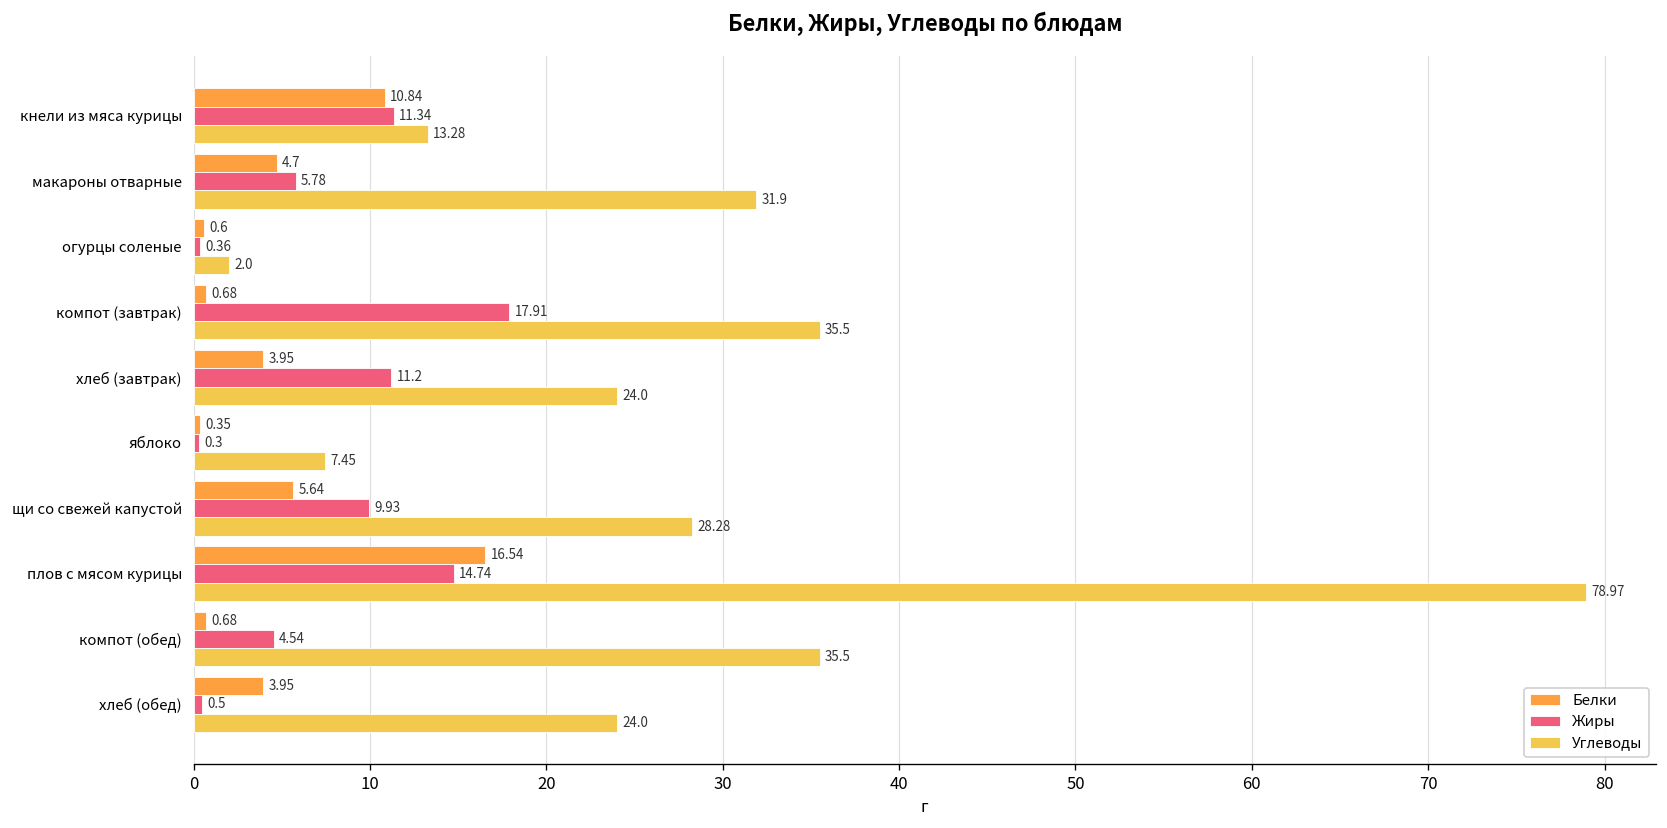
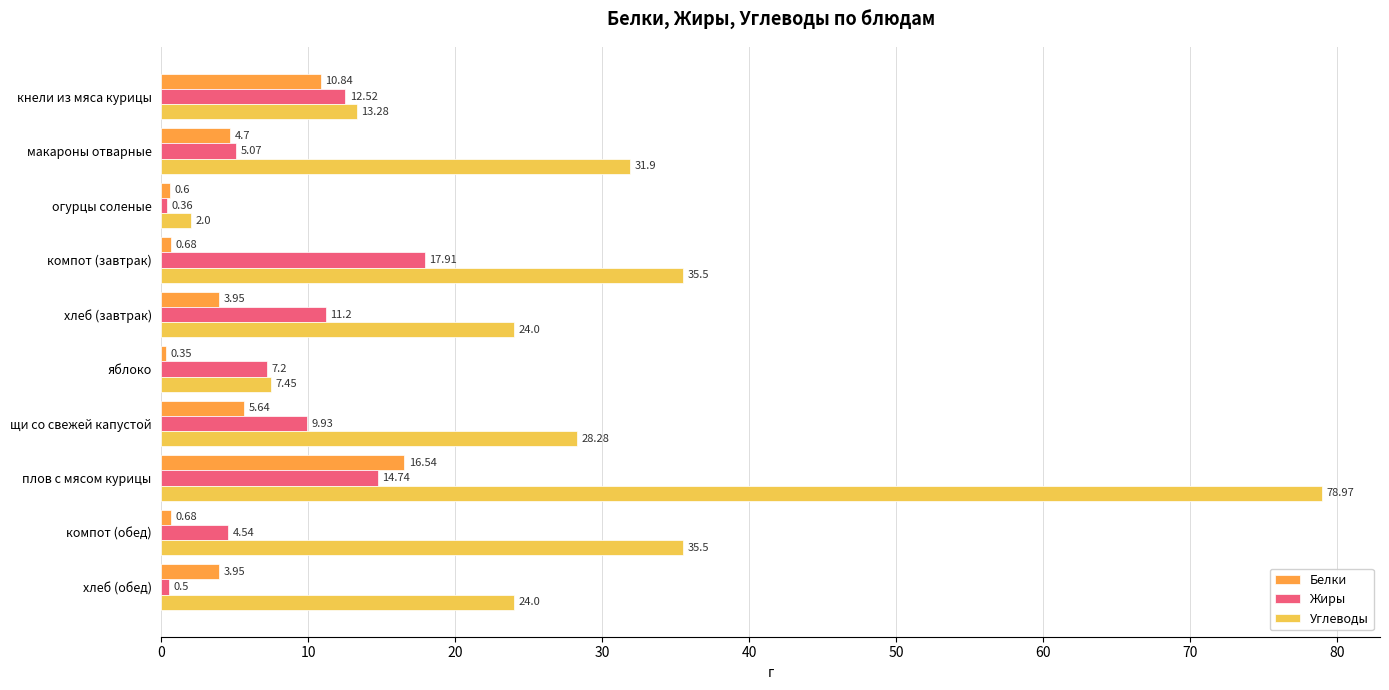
Жиры, кнели из мяса курицы: 11.34 -> 12.52
Жиры, макароны отварные: 5.78 -> 5.07
Жиры, яблоко: 0.3 -> 7.2
